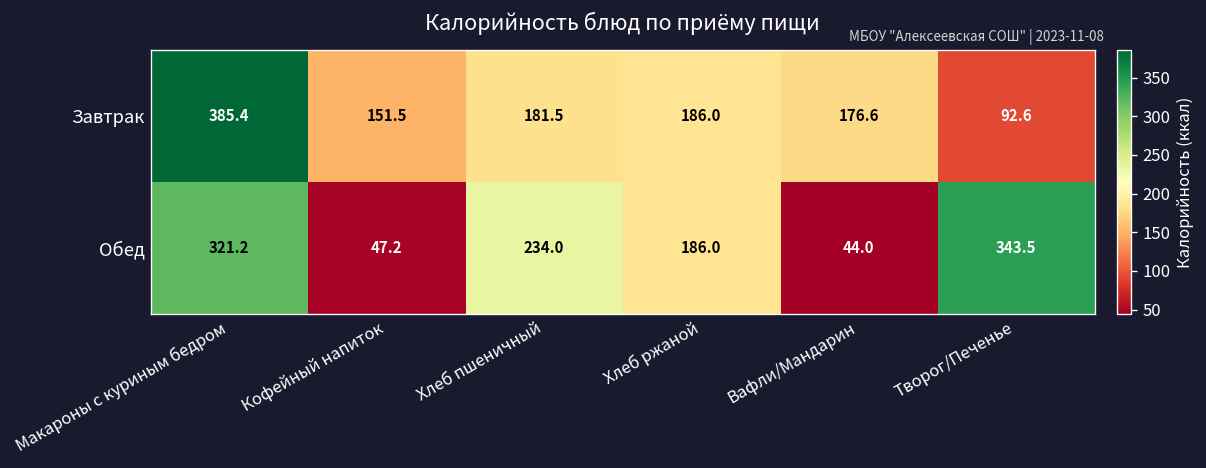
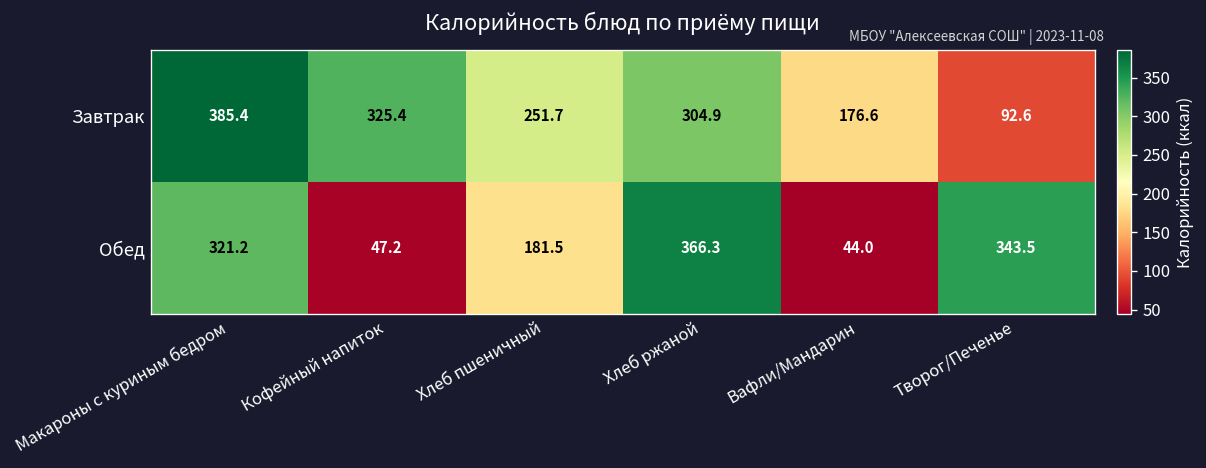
Завтрак, Кофейный напиток: 151.5 -> 325.4
Завтрак, Хлеб пшеничный: 181.5 -> 251.7
Завтрак, Хлеб ржаной: 186.0 -> 304.9
Обед, Хлеб пшеничный: 234.0 -> 181.5
Обед, Хлеб ржаной: 186.0 -> 366.3
